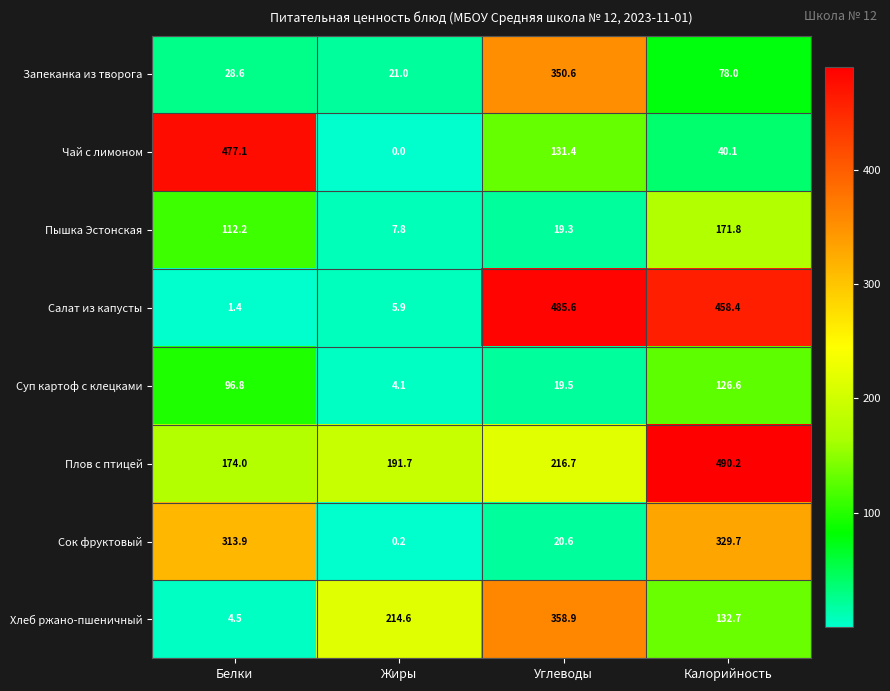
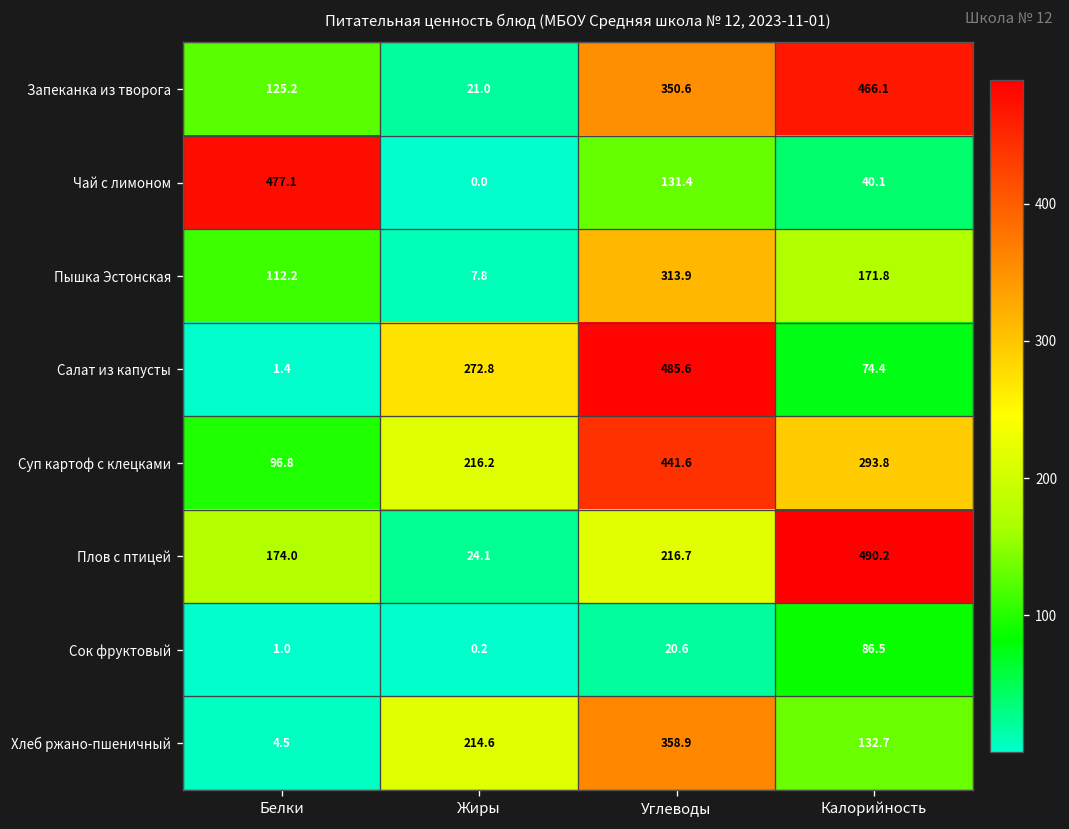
Запеканка из творога, Белки: 28.6 -> 125.2
Запеканка из творога, Калорийность: 78.0 -> 466.1
Пышка Эстонская, Углеводы: 19.3 -> 313.9
Салат из капусты, Жиры: 5.9 -> 272.8
Салат из капусты, Калорийность: 458.4 -> 74.4
Суп картоф с клецками, Жиры: 4.1 -> 216.2
Суп картоф с клецками, Углеводы: 19.5 -> 441.6
Суп картоф с клецками, Калорийность: 126.6 -> 293.8
Плов с птицей, Жиры: 191.7 -> 24.1
Сок фруктовый, Белки: 313.9 -> 1.0
Сок фруктовый, Калорийность: 329.7 -> 86.5
